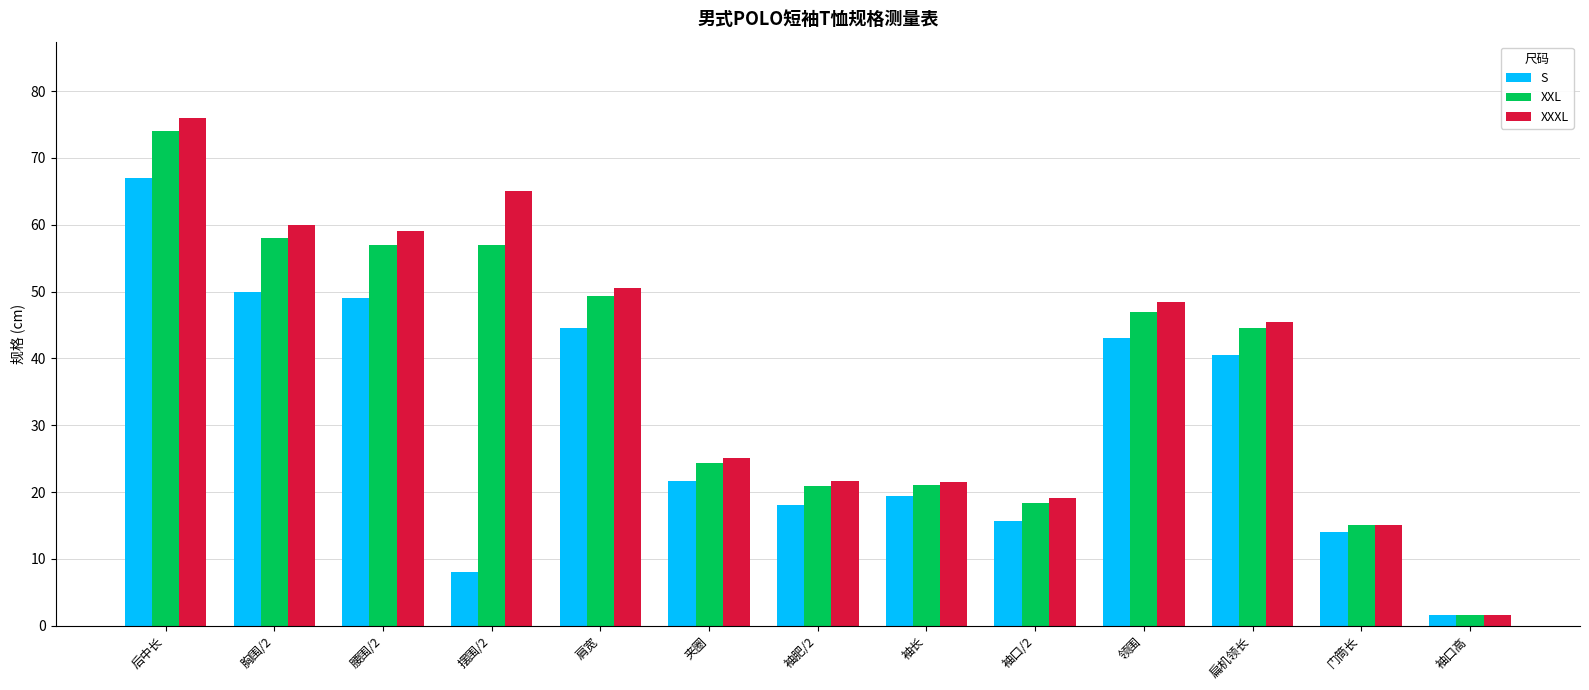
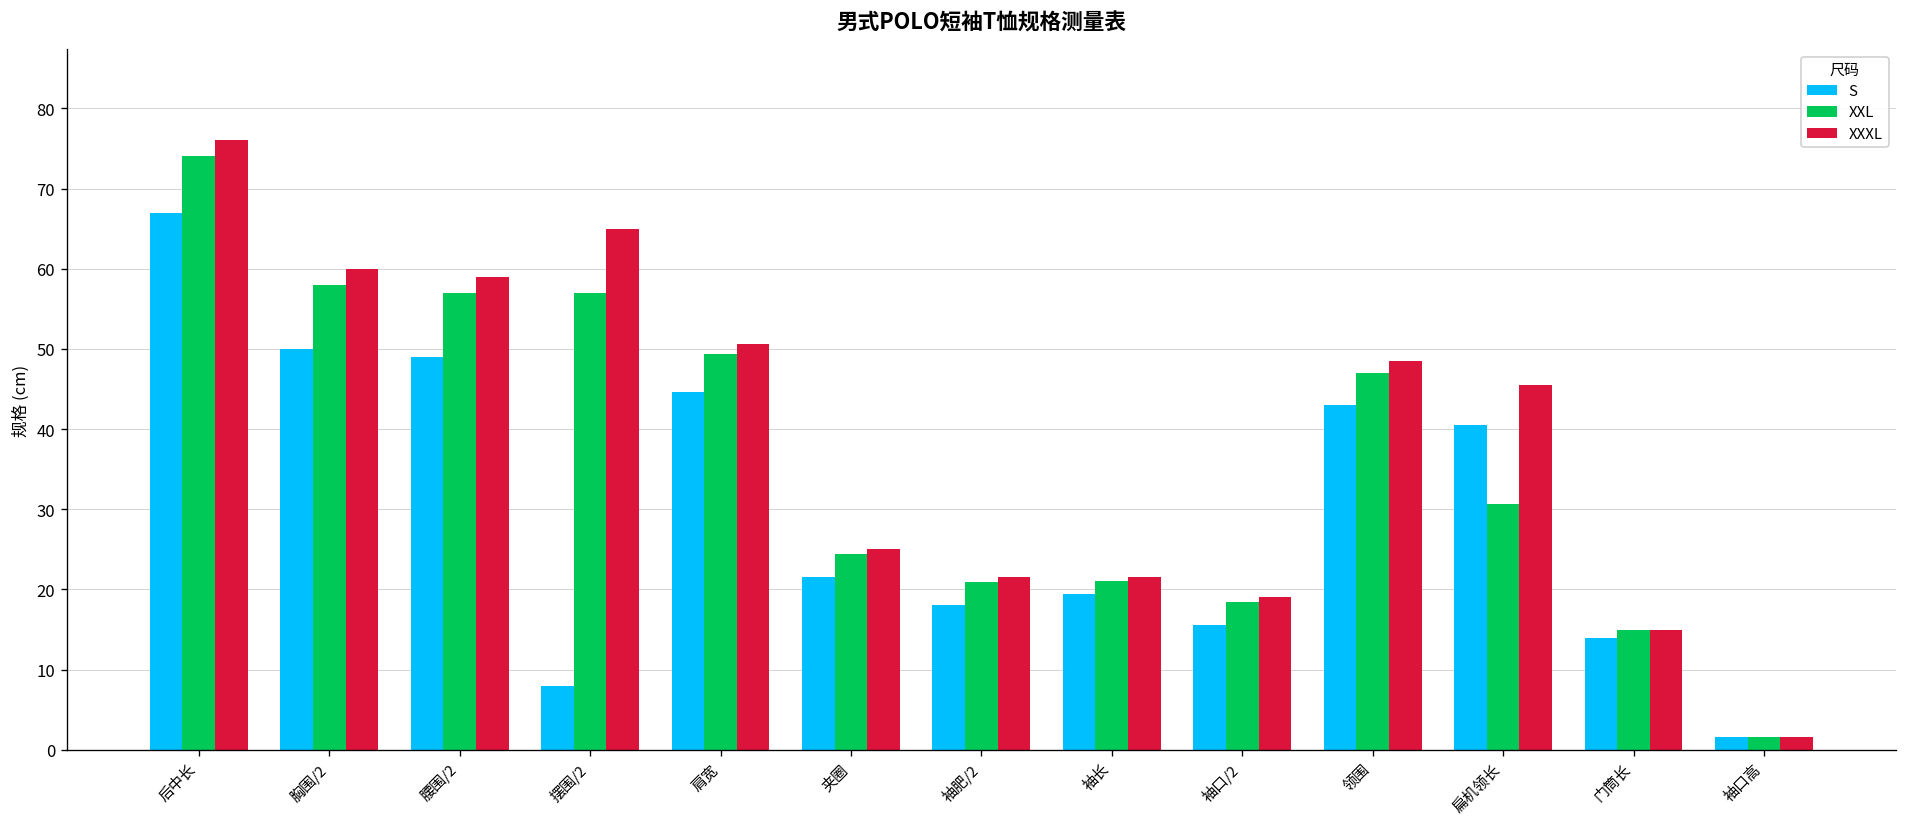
XXL, 扁机领长: 45 -> 31
